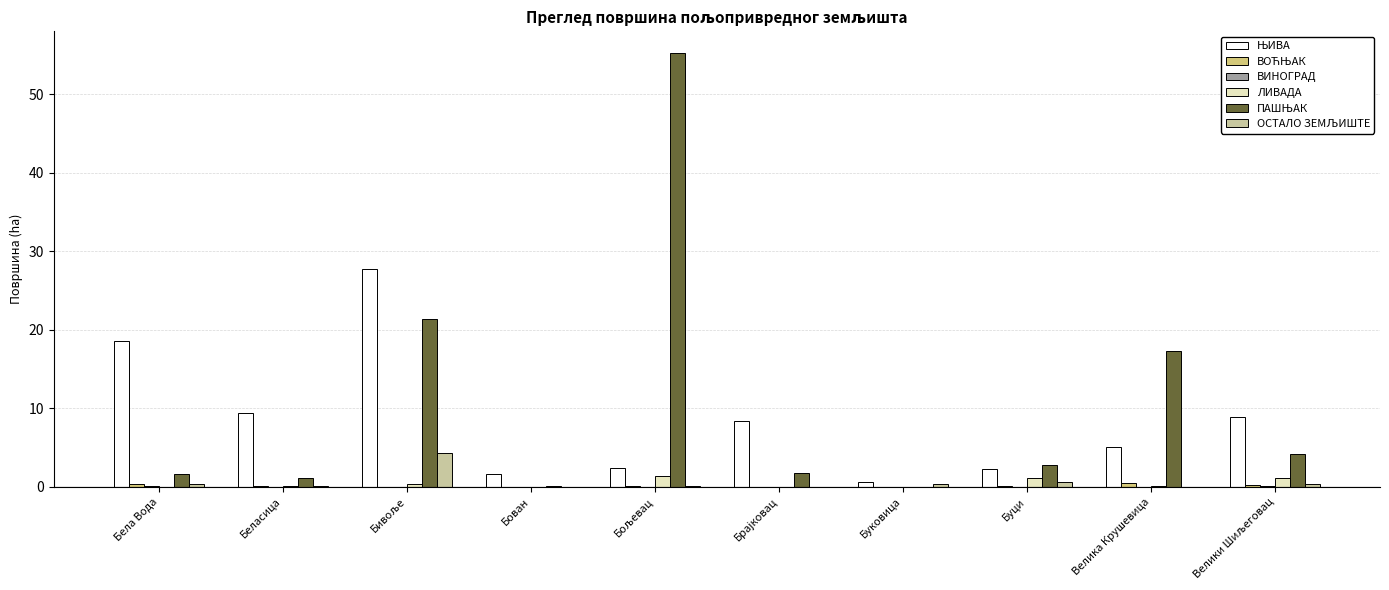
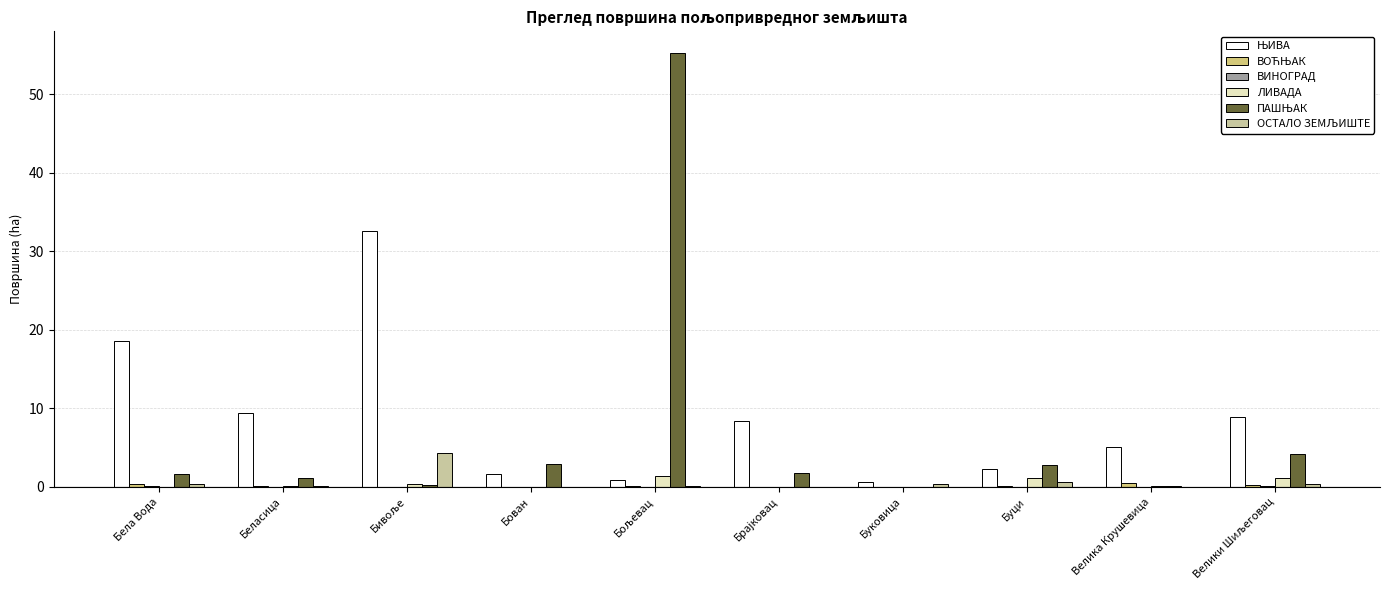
ЊИВА, Бивоље: 28 -> 33
ПАШЊАК, Бивоље: 21 -> 0
ПАШЊАК, Бован: 0 -> 3
ЊИВА, Бољевац: 2 -> 1
ПАШЊАК, Велика Крушевица: 17 -> 0
